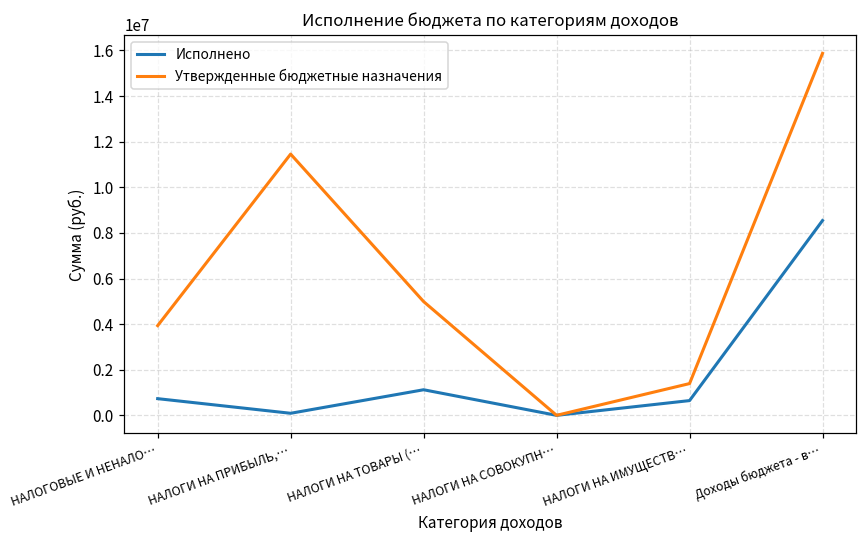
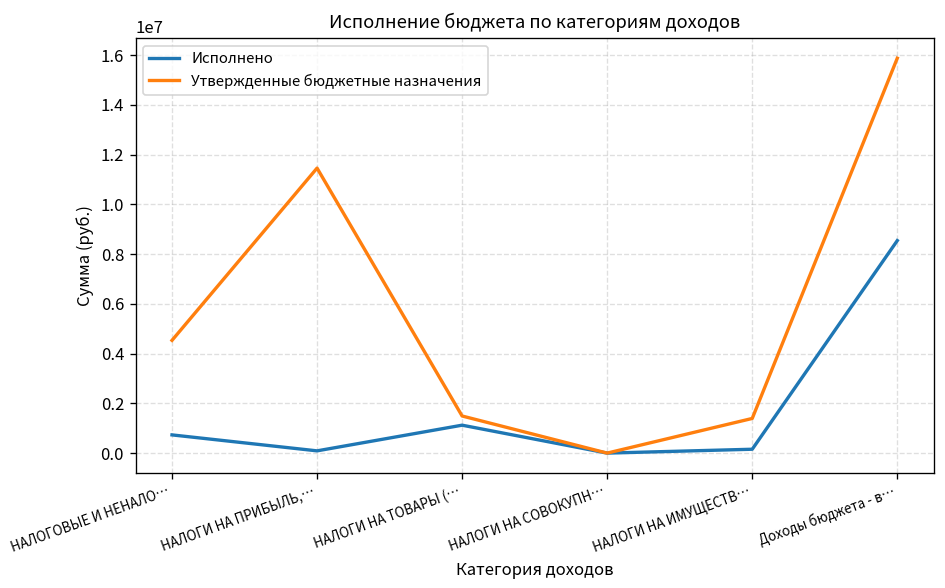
Утвержденные бюджетные назначения, НАЛОГОВЫЕ И НЕНАЛО…: 3900000 -> 4500000
Утвержденные бюджетные назначения, НАЛОГИ НА ТОВАРЫ (…: 5000000 -> 1500000
Исполнено, НАЛОГИ НА ИМУЩЕСТВ…: 600000 -> 200000
